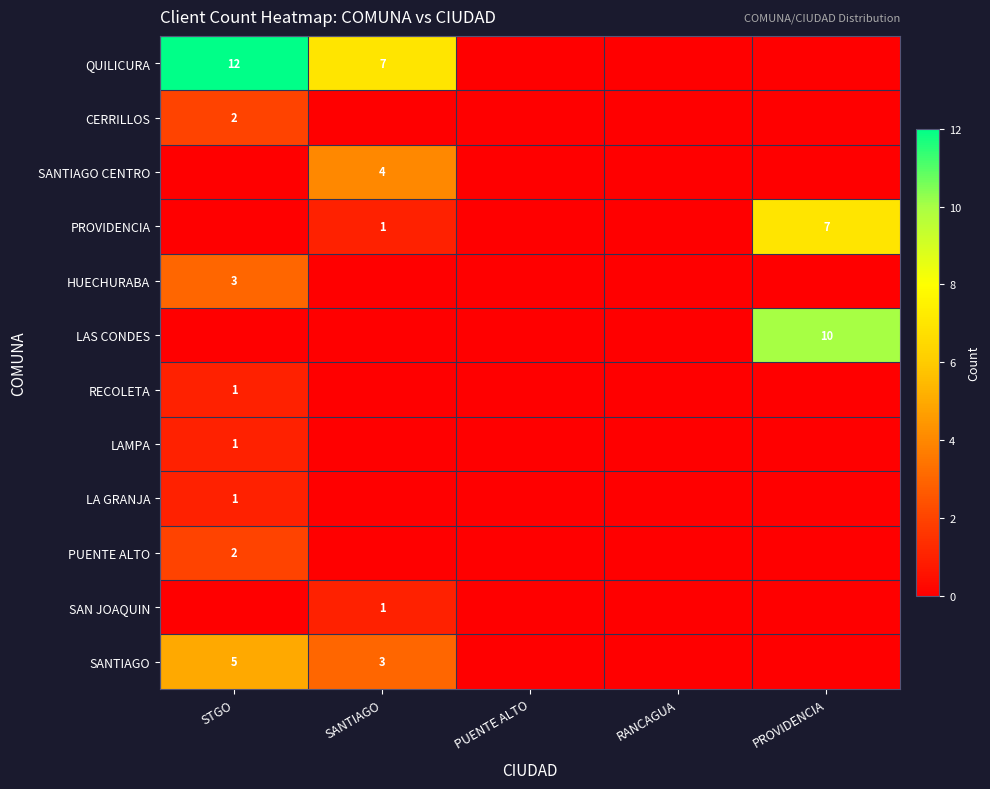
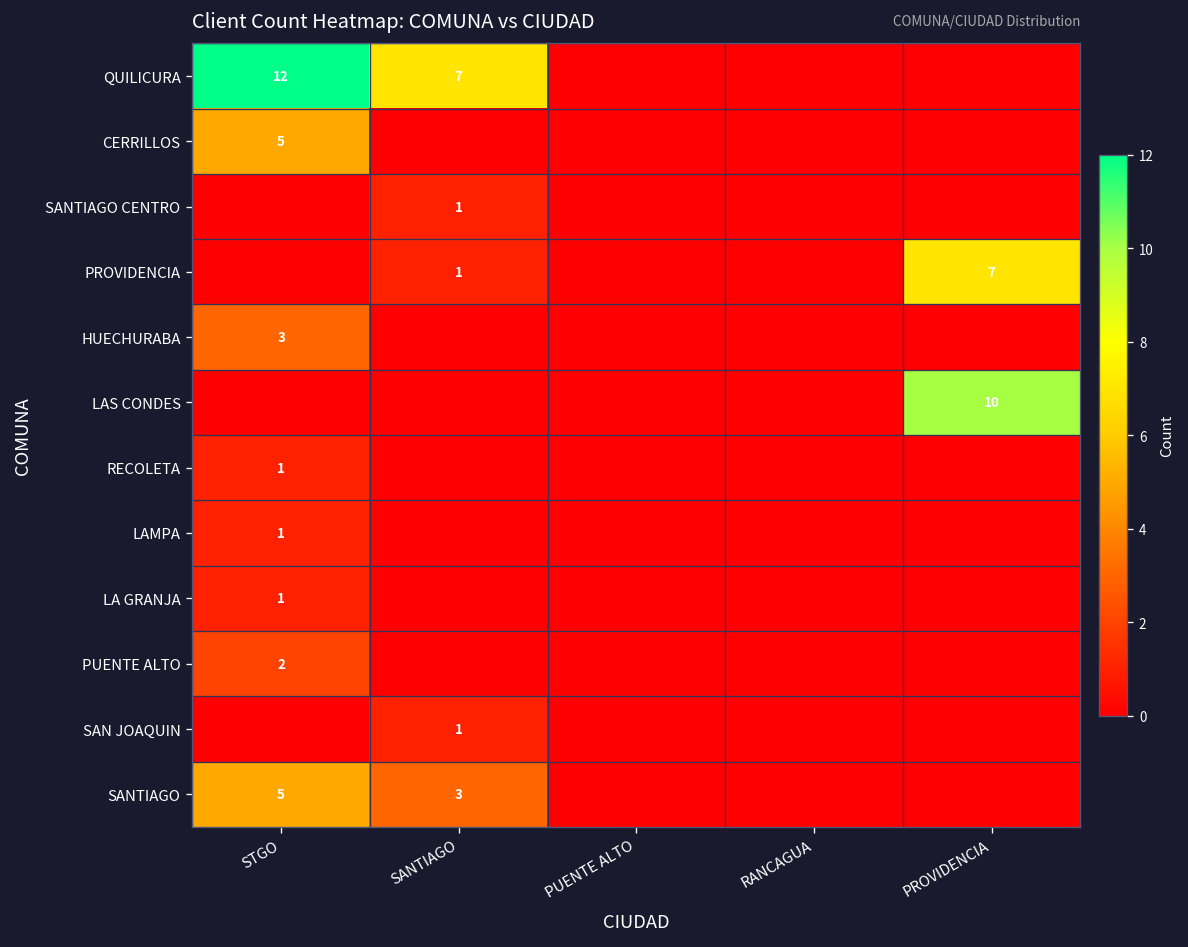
CERRILLOS, STGO: 2 -> 5
SANTIAGO CENTRO, SANTIAGO: 4 -> 1
